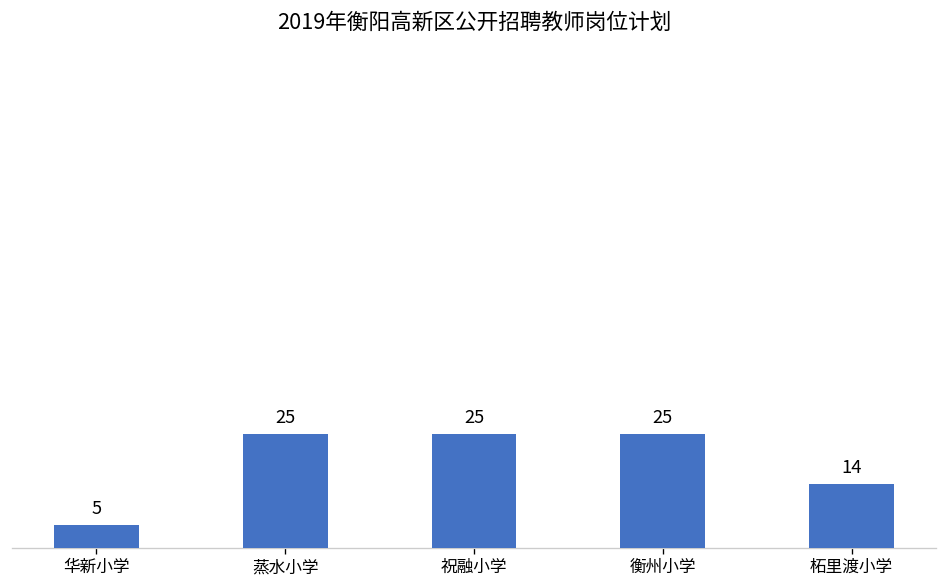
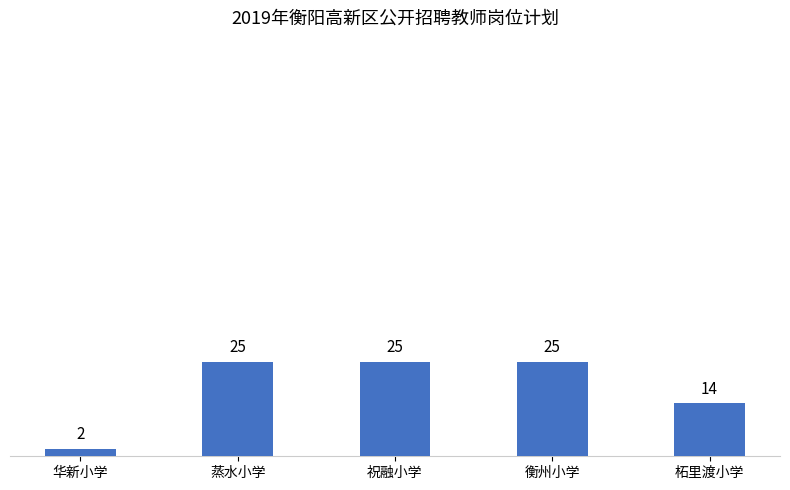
华新小学: 5 -> 2
